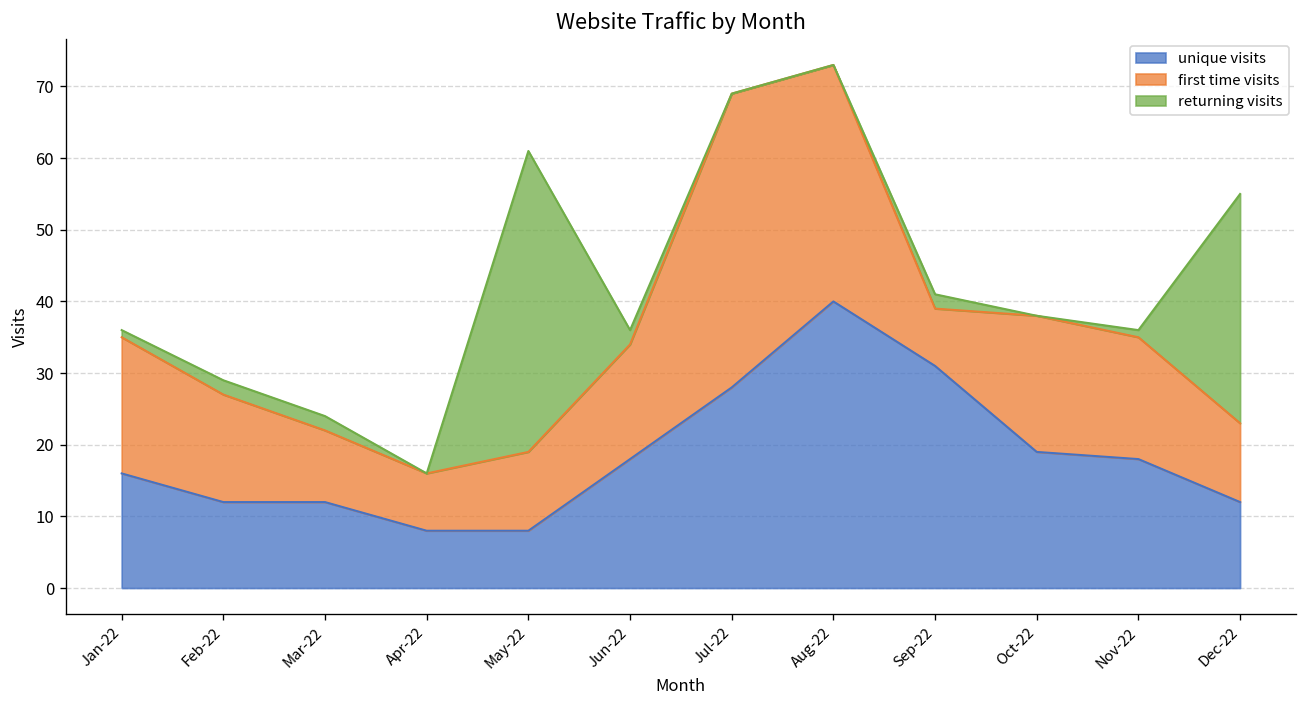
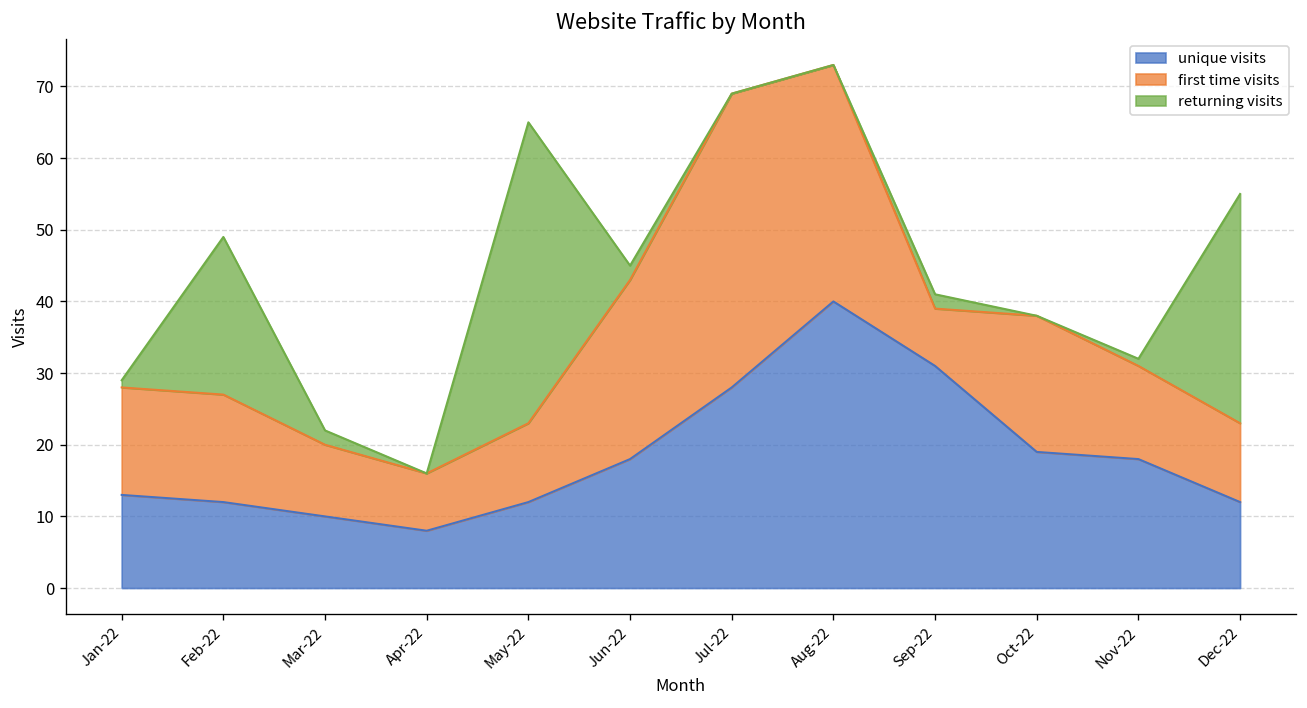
unique visits, Jan-22: 16 -> 13
first time visits, Jan-22: 19 -> 15
returning visits, Feb-22: 2 -> 22
unique visits, Mar-22: 12 -> 10
unique visits, May-22: 8 -> 12
first time visits, Jun-22: 16 -> 25
first time visits, Nov-22: 17 -> 13
